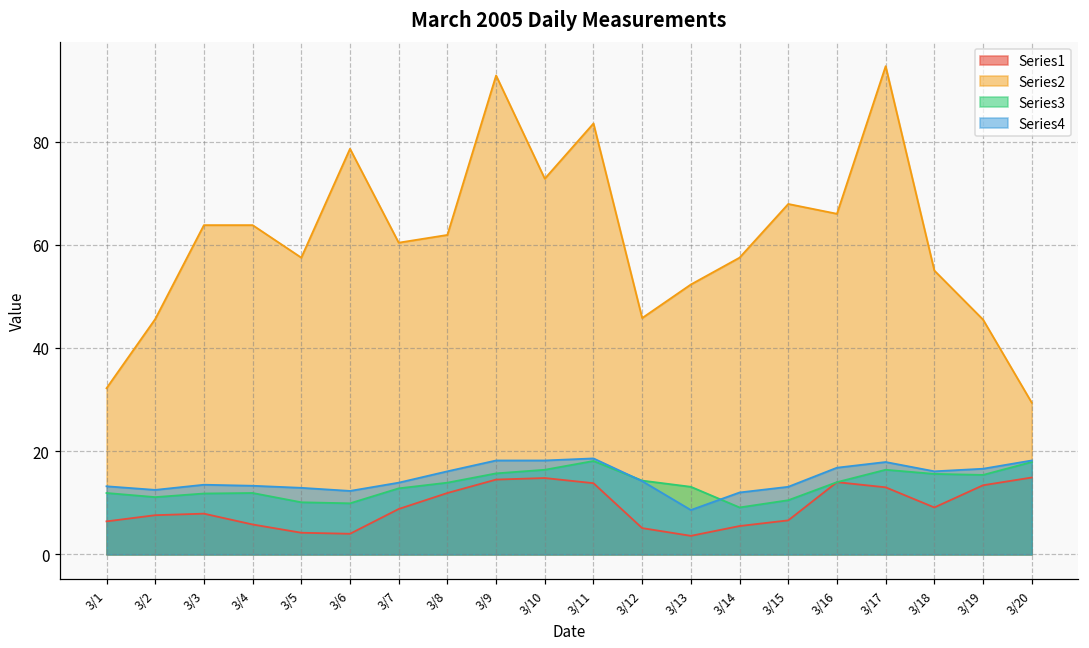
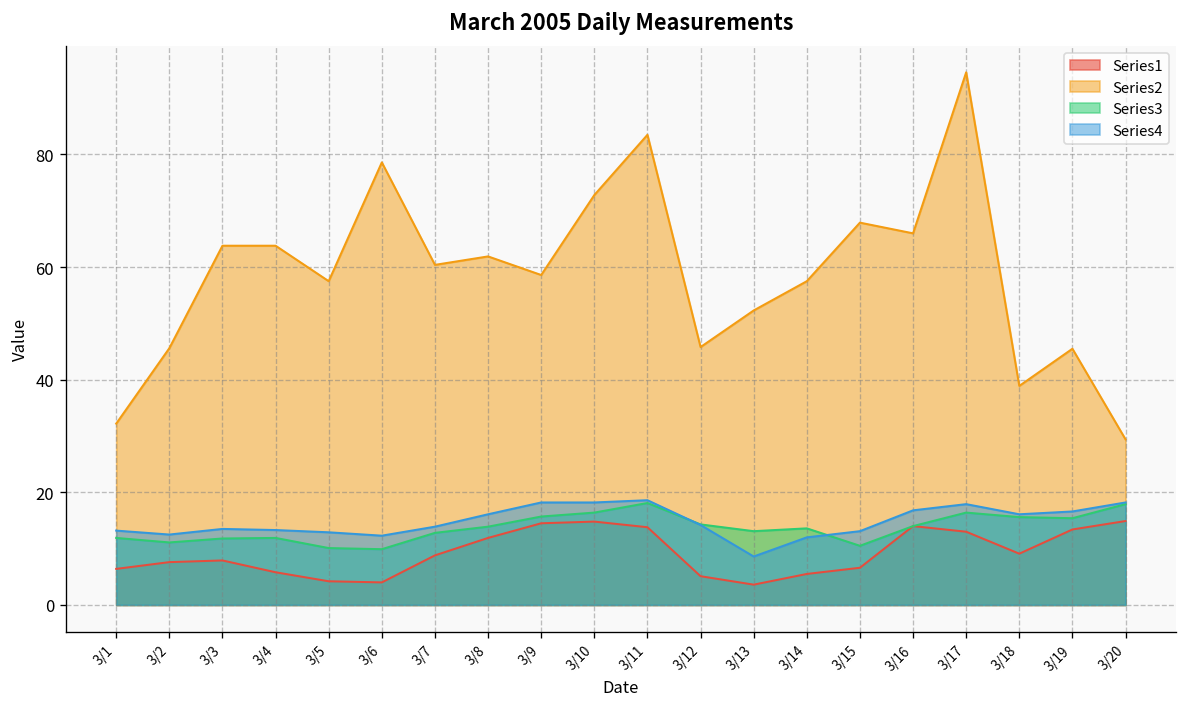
Series2, 3/9: 93 -> 59
Series3, 3/14: 9 -> 14
Series2, 3/18: 55 -> 39
